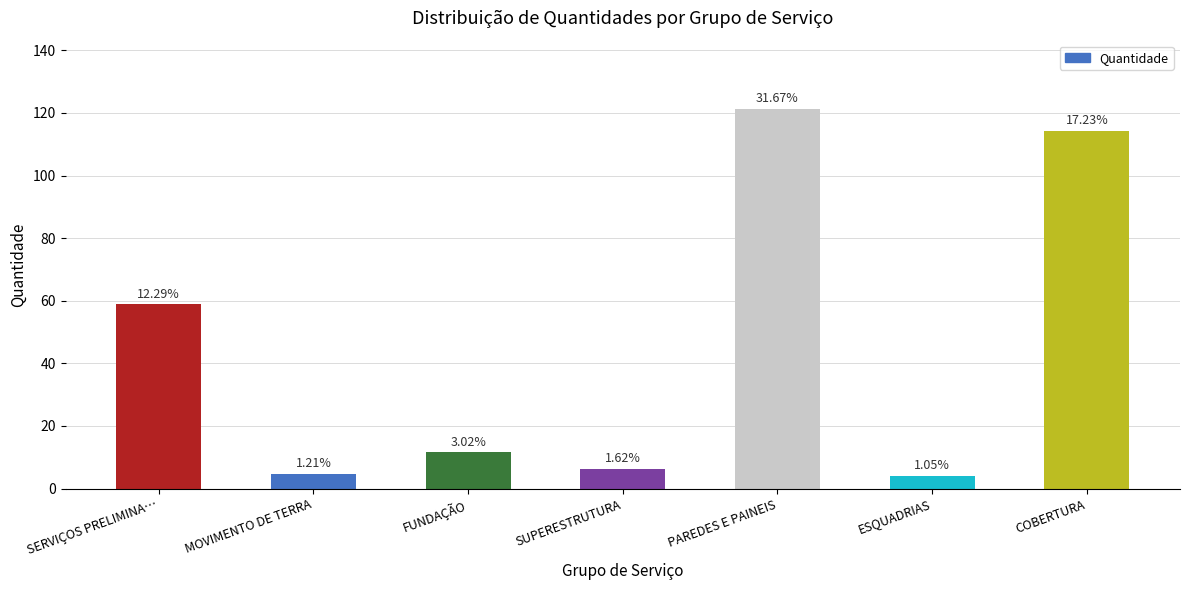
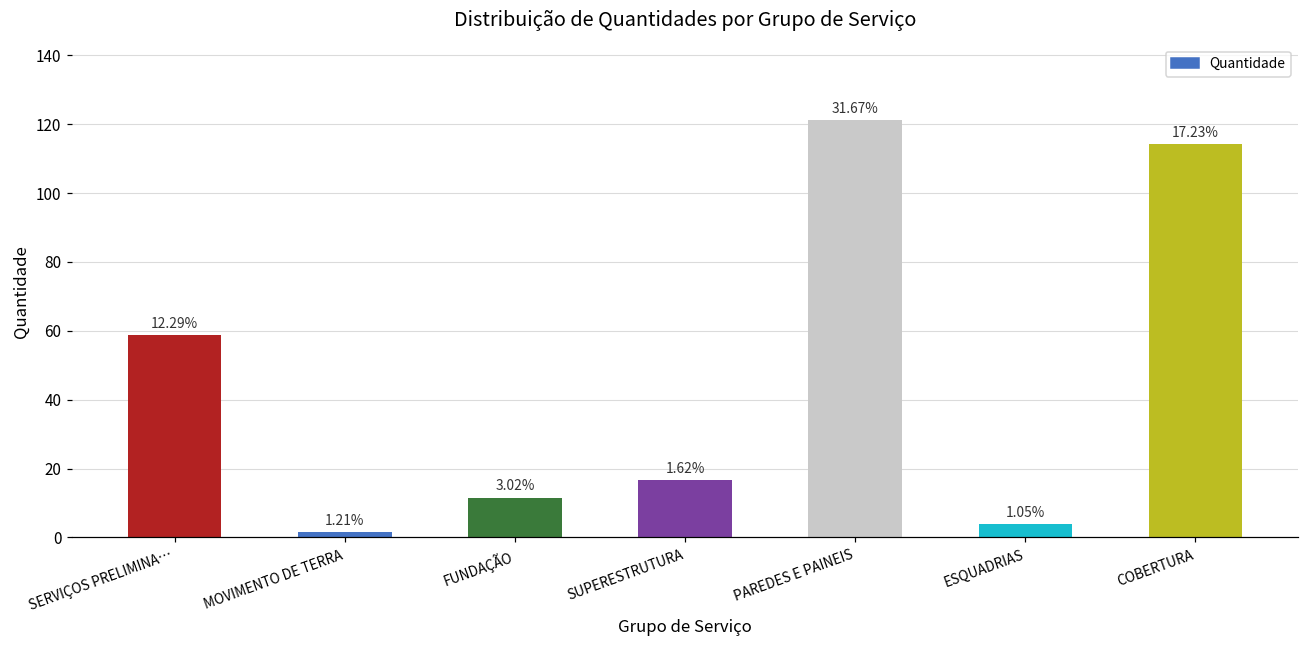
MOVIMENTO DE TERRA: 5 -> 2
SUPERESTRUTURA: 6 -> 17
